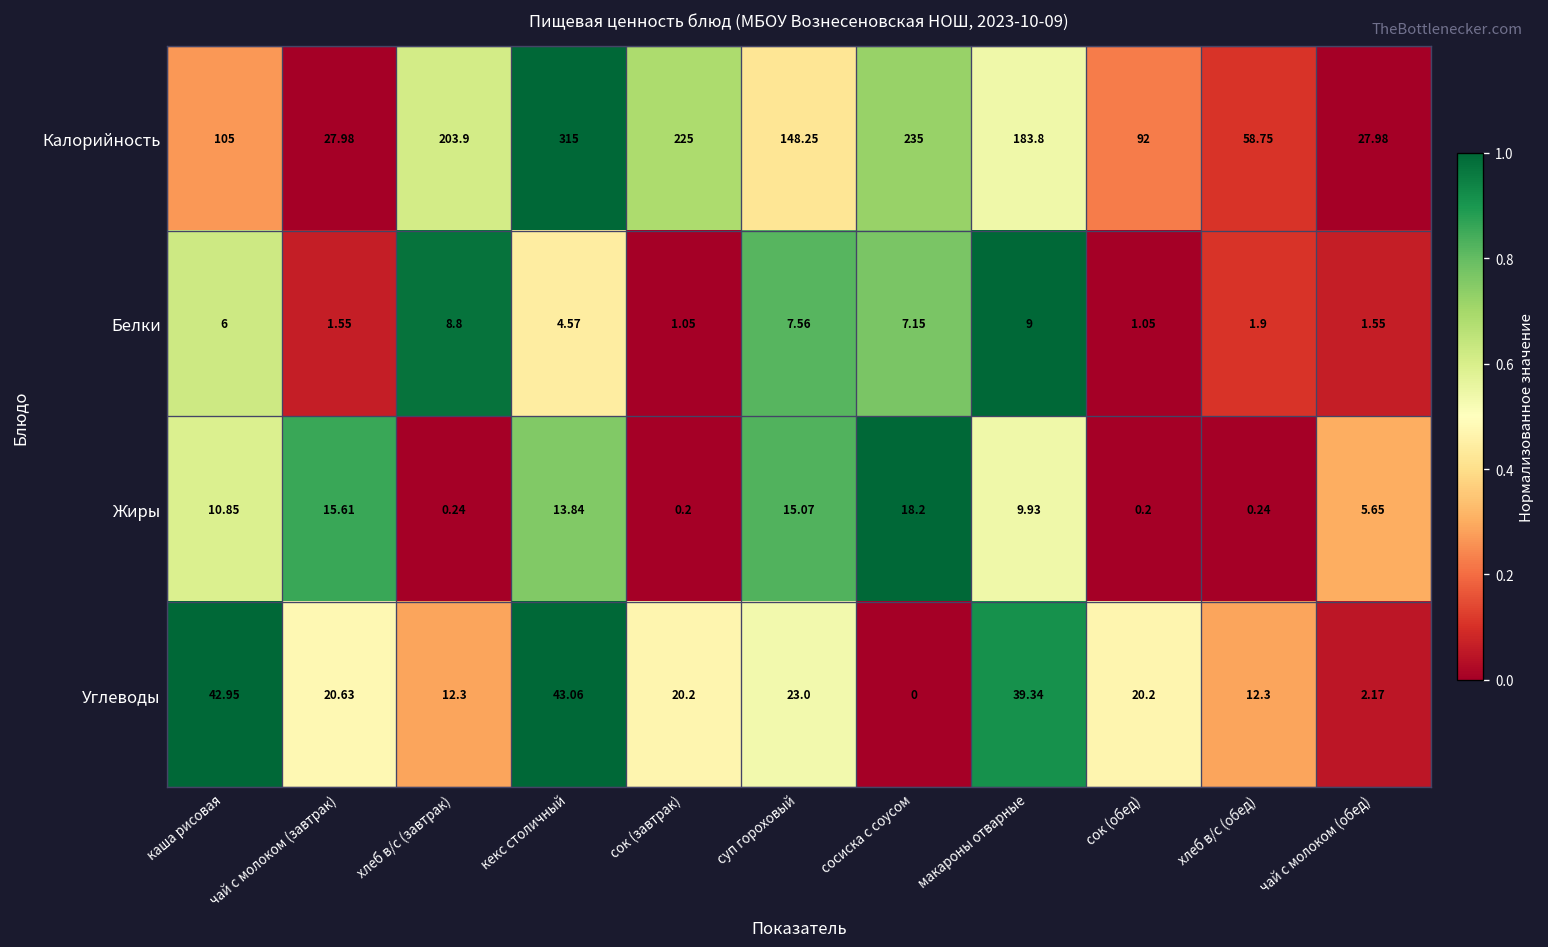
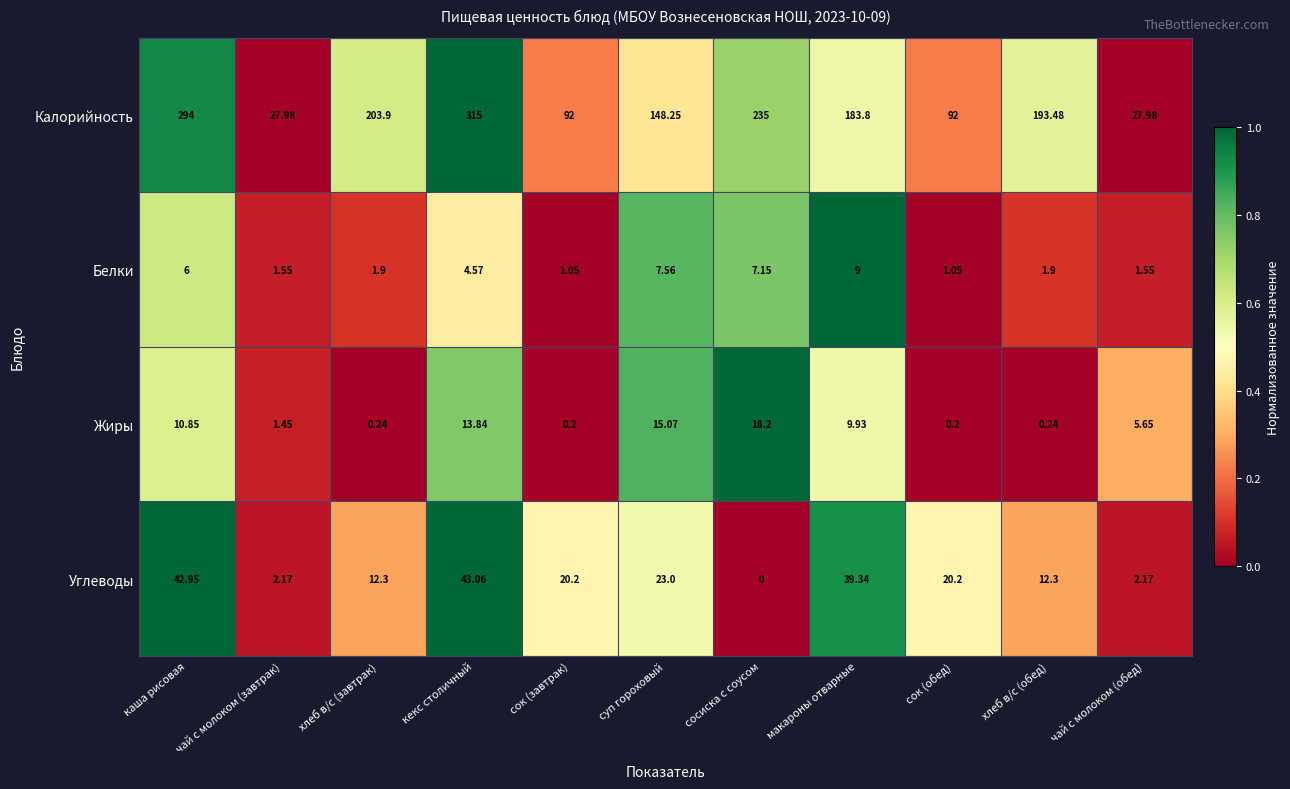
Калорийность, каша рисовая: 105 -> 294
Калорийность, сок (завтрак): 225 -> 92
Калорийность, хлеб в/с (обед): 58.75 -> 193.48
Белки, хлеб в/с (завтрак): 8.8 -> 1.9
Жиры, чай с молоком (завтрак): 15.61 -> 1.45
Углеводы, чай с молоком (завтрак): 20.63 -> 2.17
